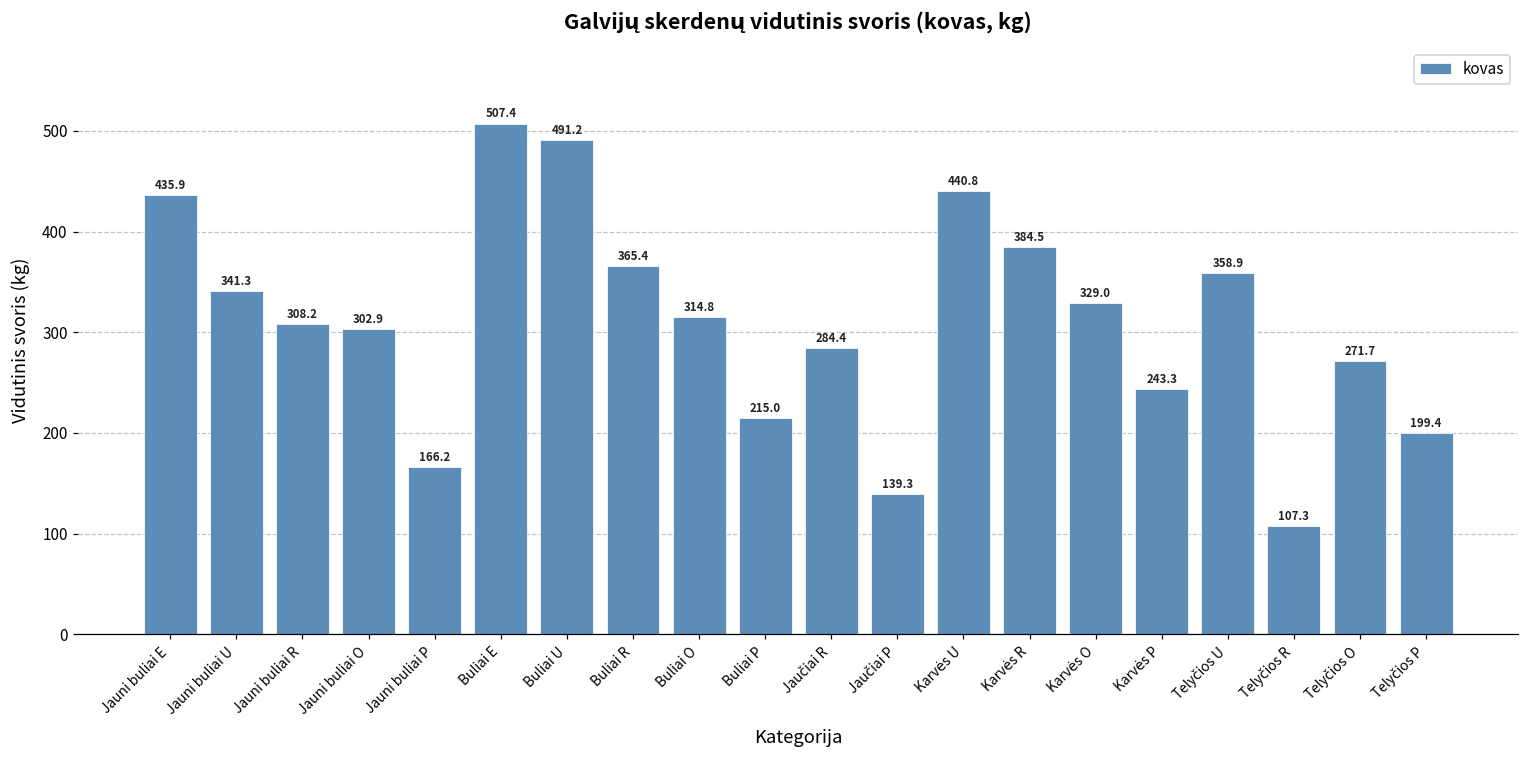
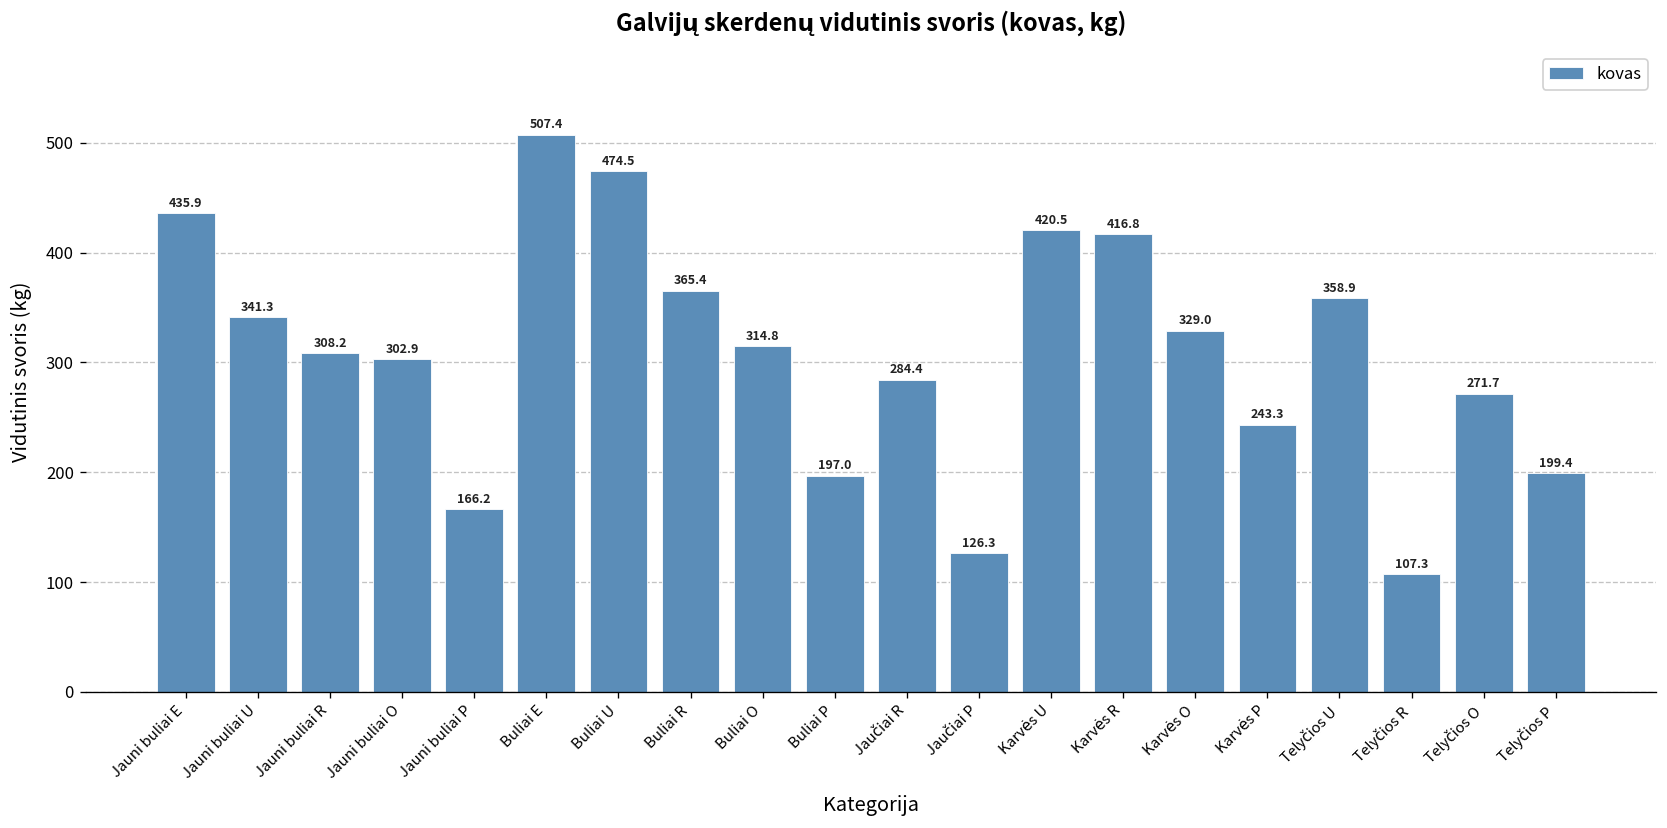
Buliai U: 491.2 -> 474.5
Buliai P: 215.0 -> 197.0
Jaučiai P: 139.3 -> 126.3
Karvės U: 440.8 -> 420.5
Karvės R: 384.5 -> 416.8
